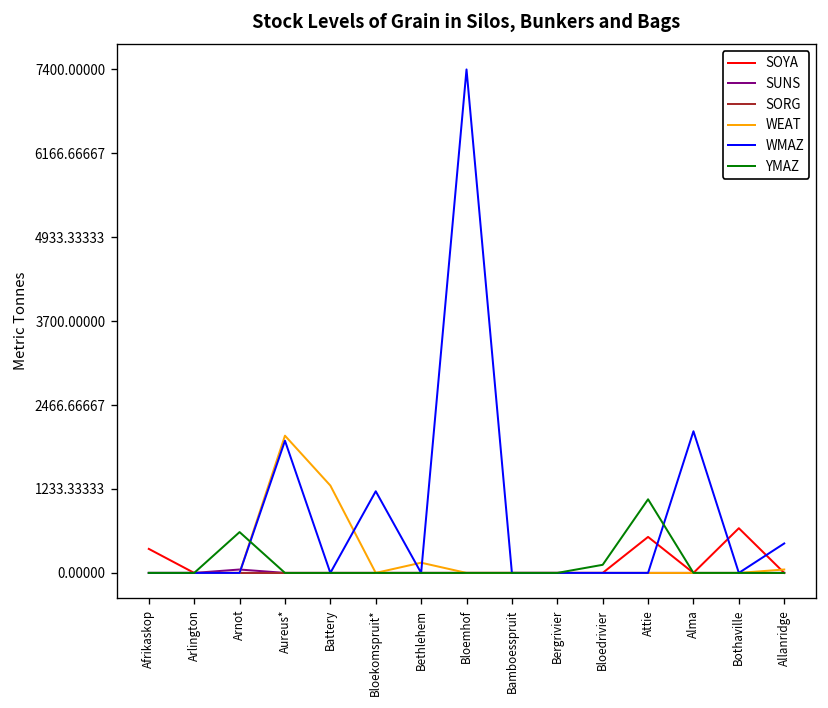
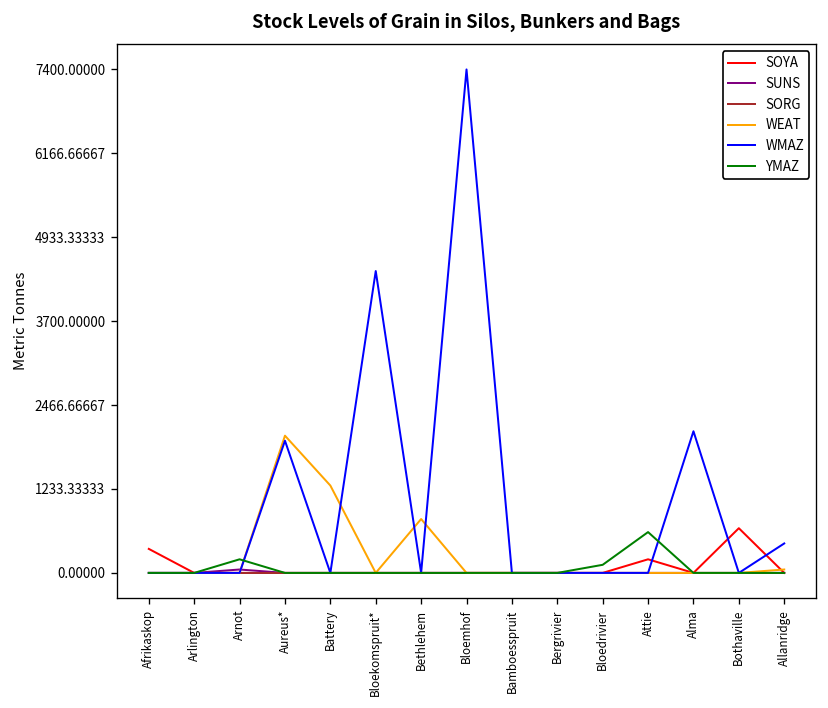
YMAZ, Arnot: 600 -> 200
WMAZ, Bloekomspruit*: 1200 -> 4400
WEAT, Bethlehem: 200 -> 800
SOYA, Attie: 500 -> 200
YMAZ, Attie: 1100 -> 600
